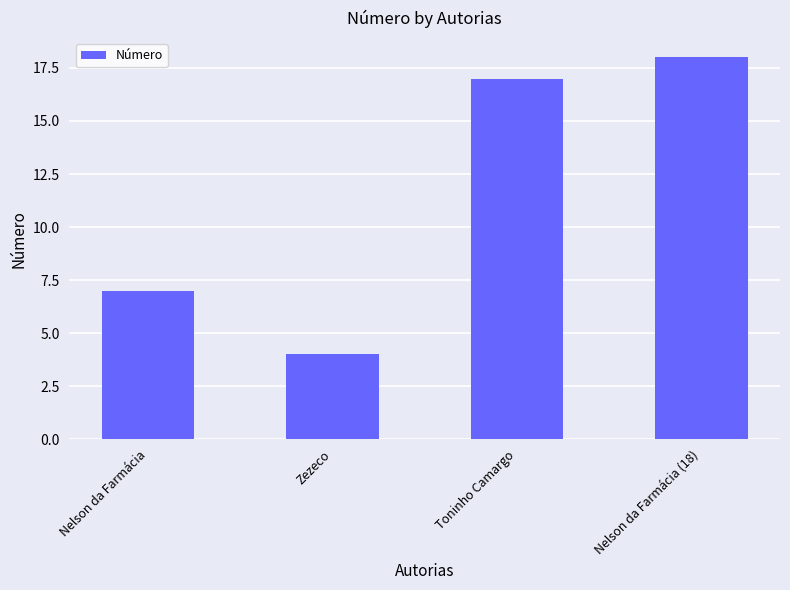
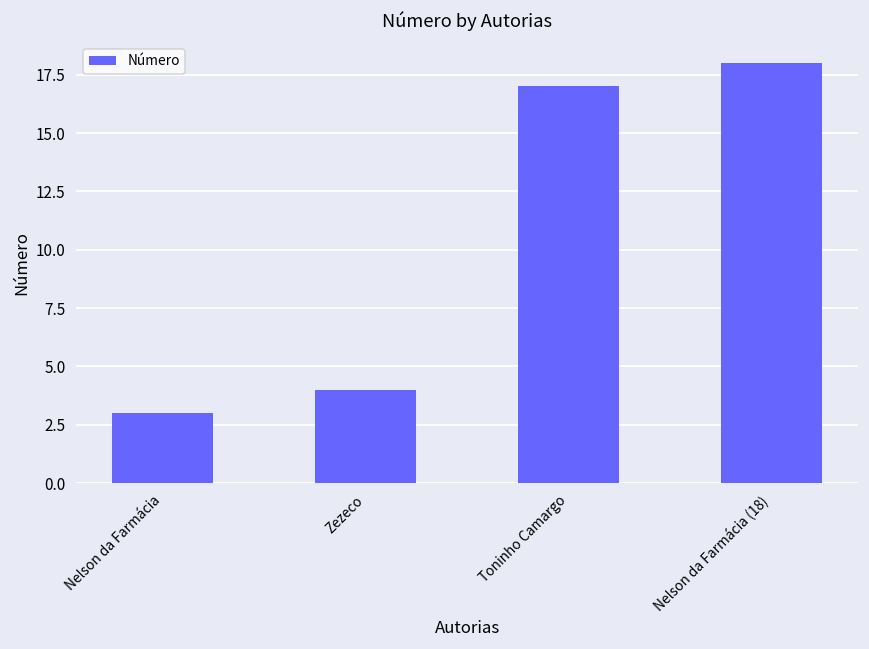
Nelson da Farmácia: 7 -> 3
